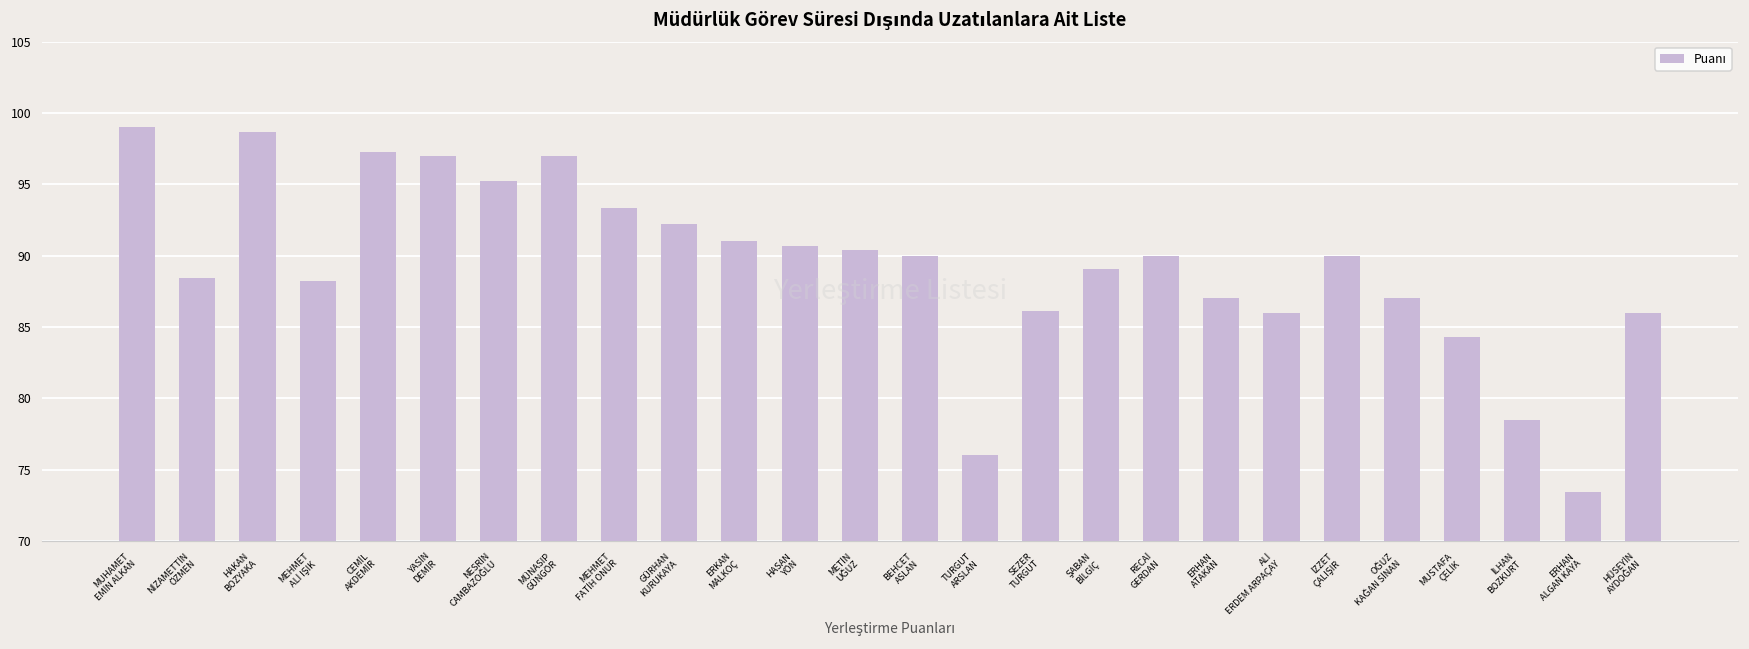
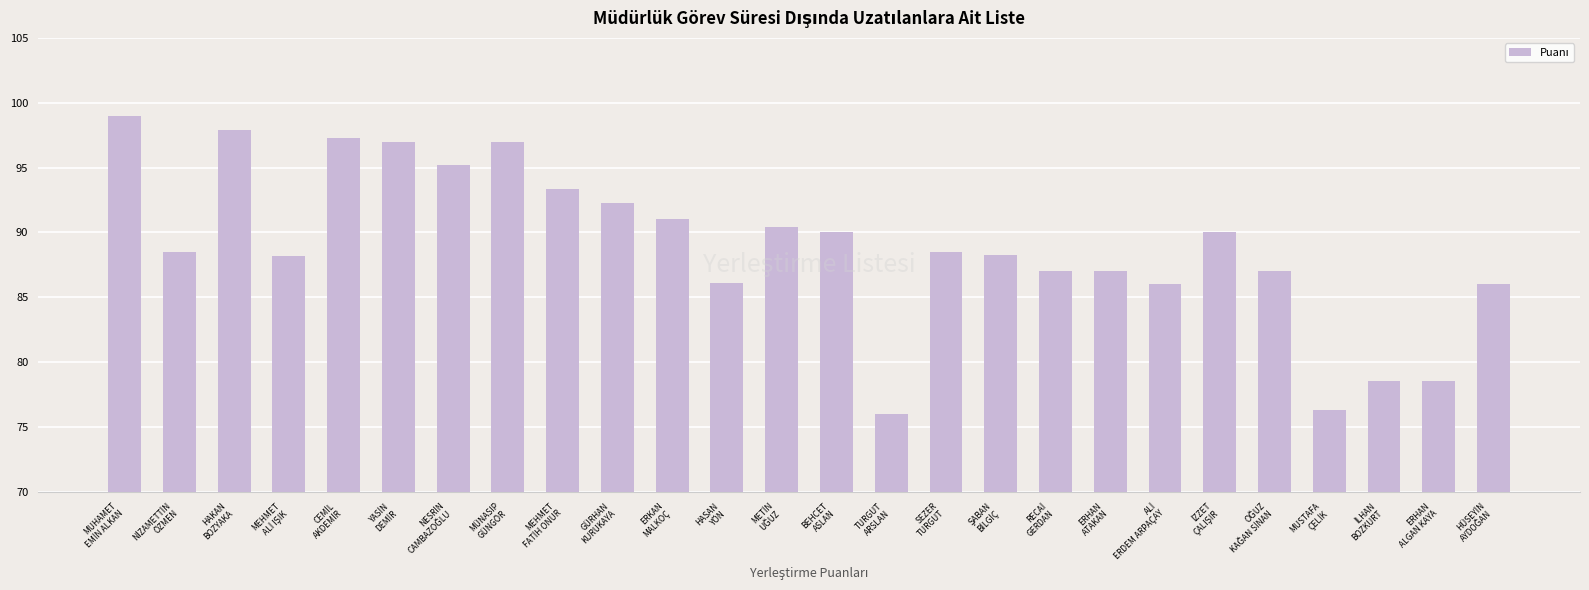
HAKAN BOZYAKA: 98.7 -> 97.9
HASAN YÖN: 90.7 -> 86.1
SEZER TURGUT: 86.1 -> 88.5
ŞABAN BİLGİÇ: 89.1 -> 88.3
RECAİ GERDAN: 90 -> 87
MUSTAFA ÇELİK: 84.3 -> 76.3
ERHAN ALGAN KAYA: 73.4 -> 78.5
